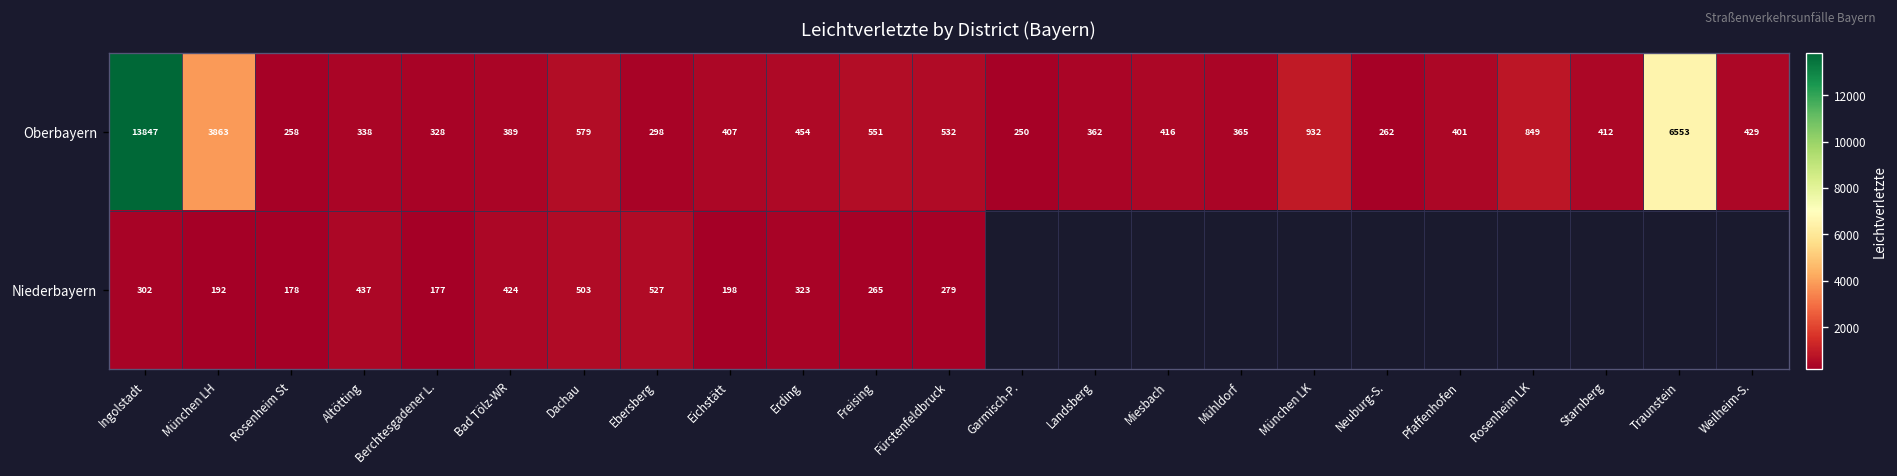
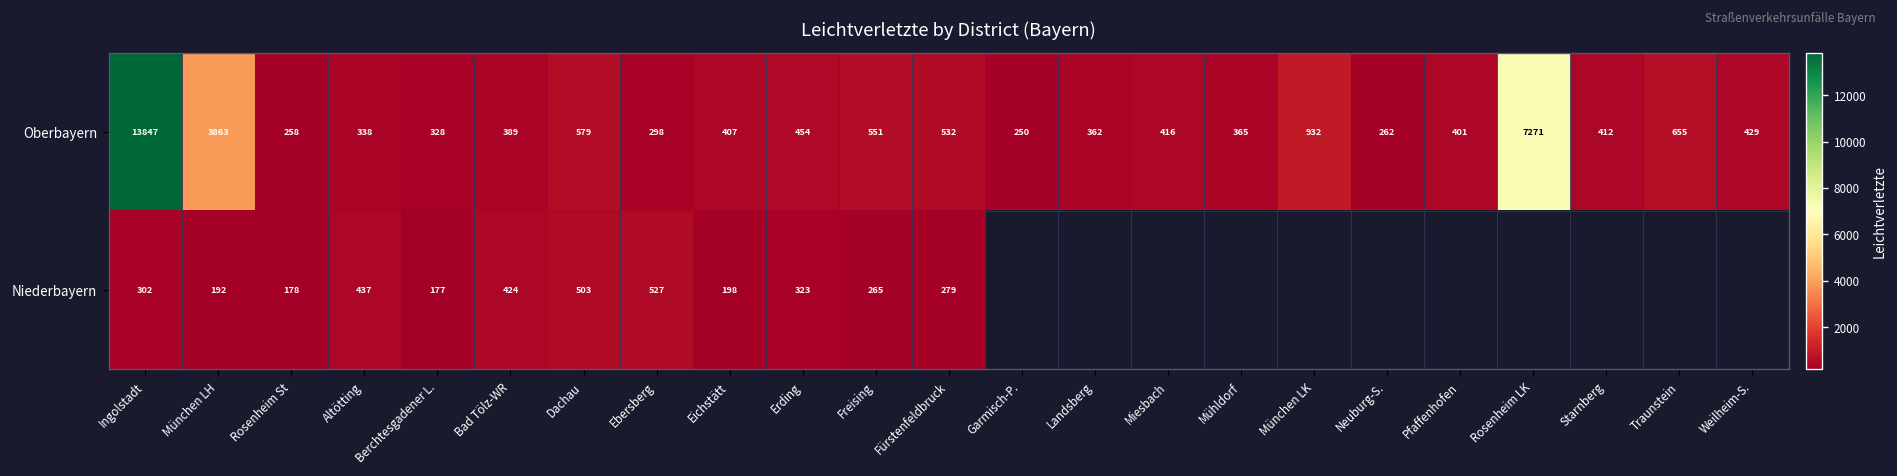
Oberbayern, Rosenheim LK: 849 -> 7271
Oberbayern, Traunstein: 6553 -> 655
